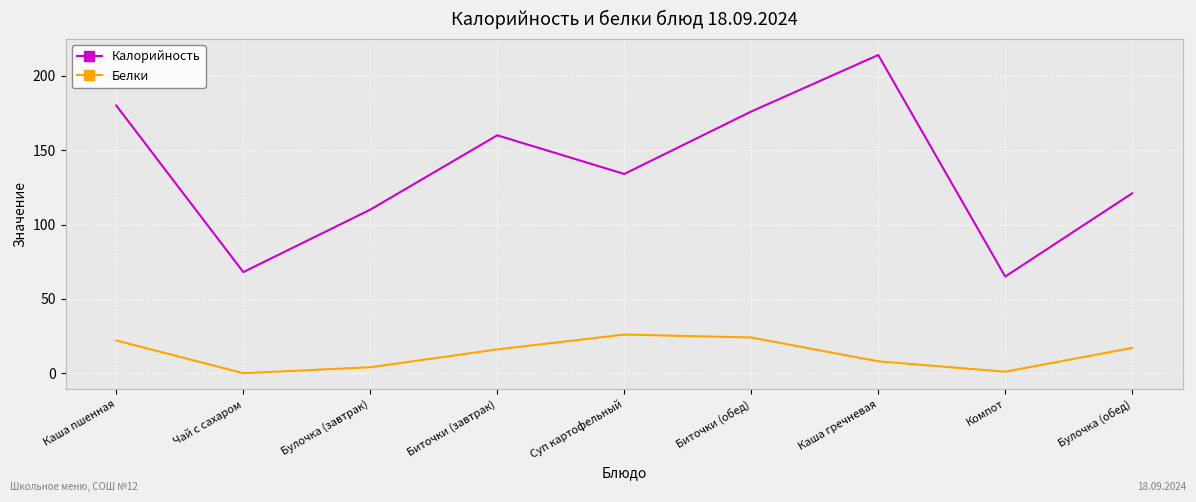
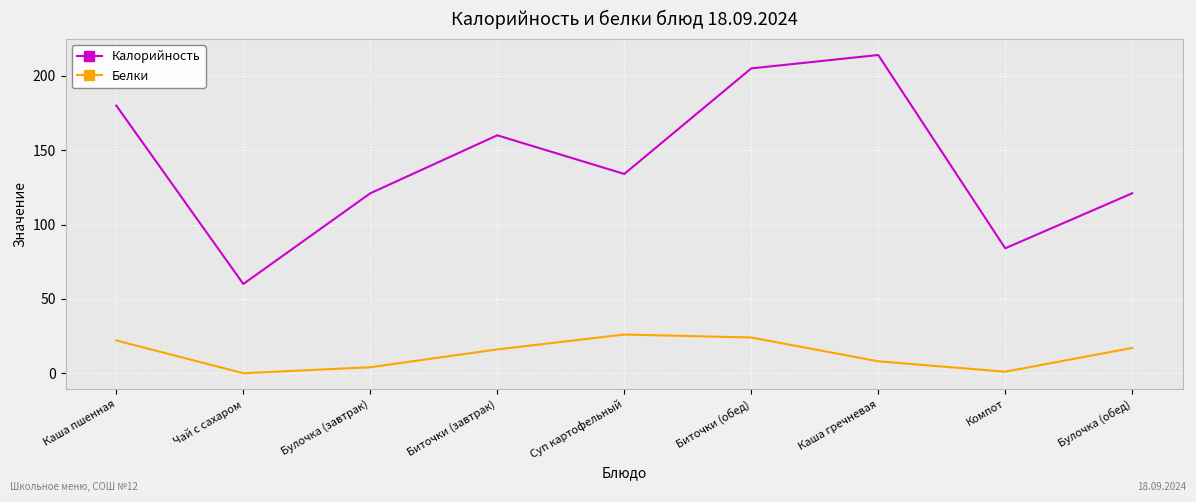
Калорийность, Чай с сахаром: 68 -> 60
Калорийность, Булочка (завтрак): 110 -> 121
Калорийность, Биточки (обед): 176 -> 205
Калорийность, Компот: 65 -> 84
